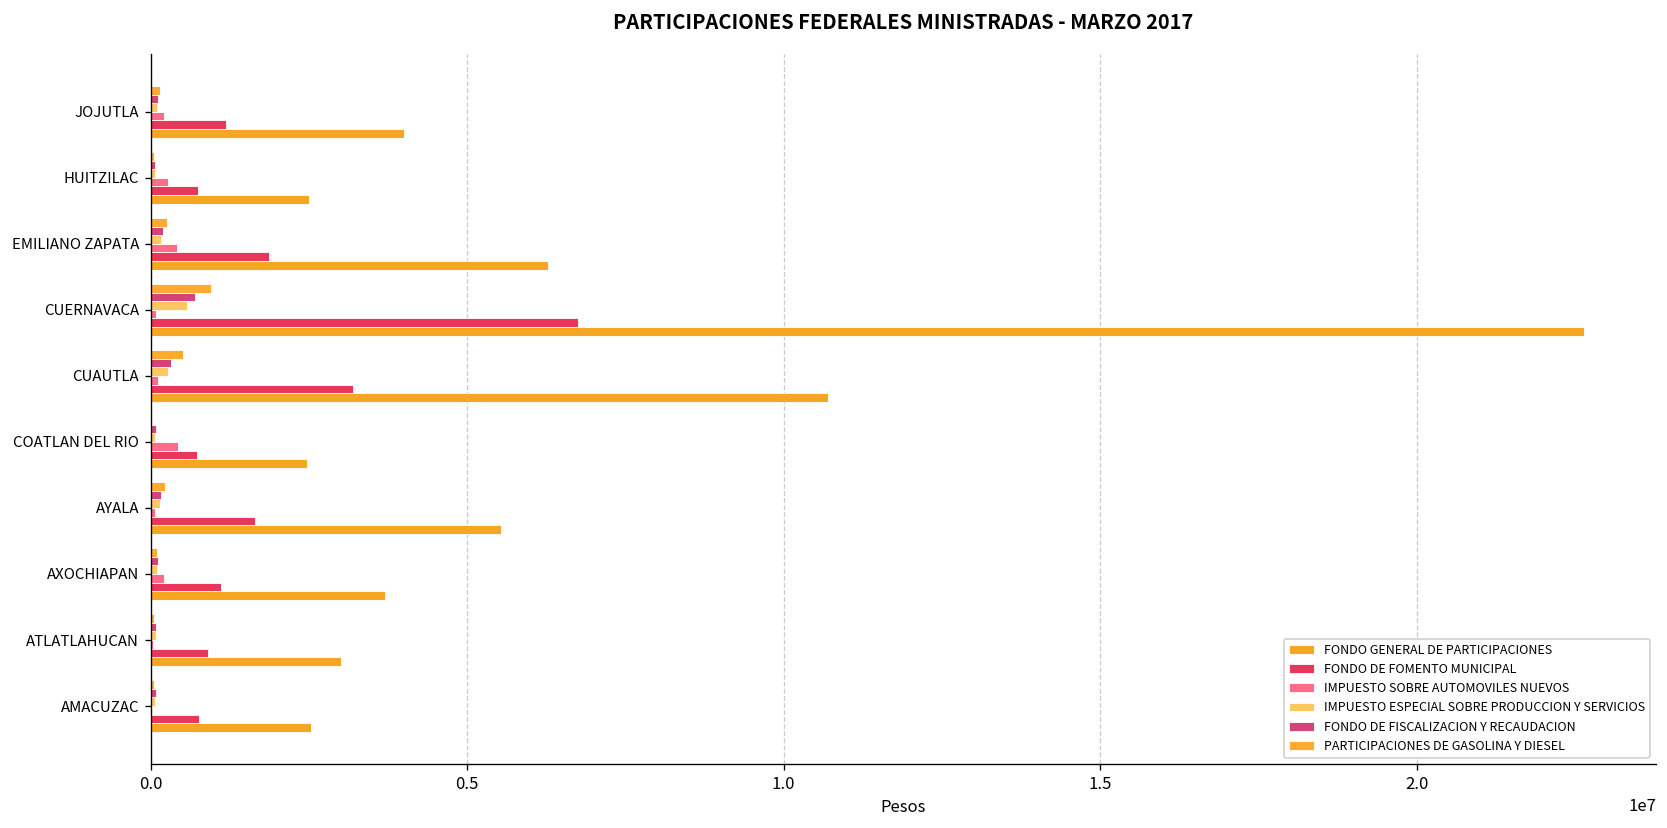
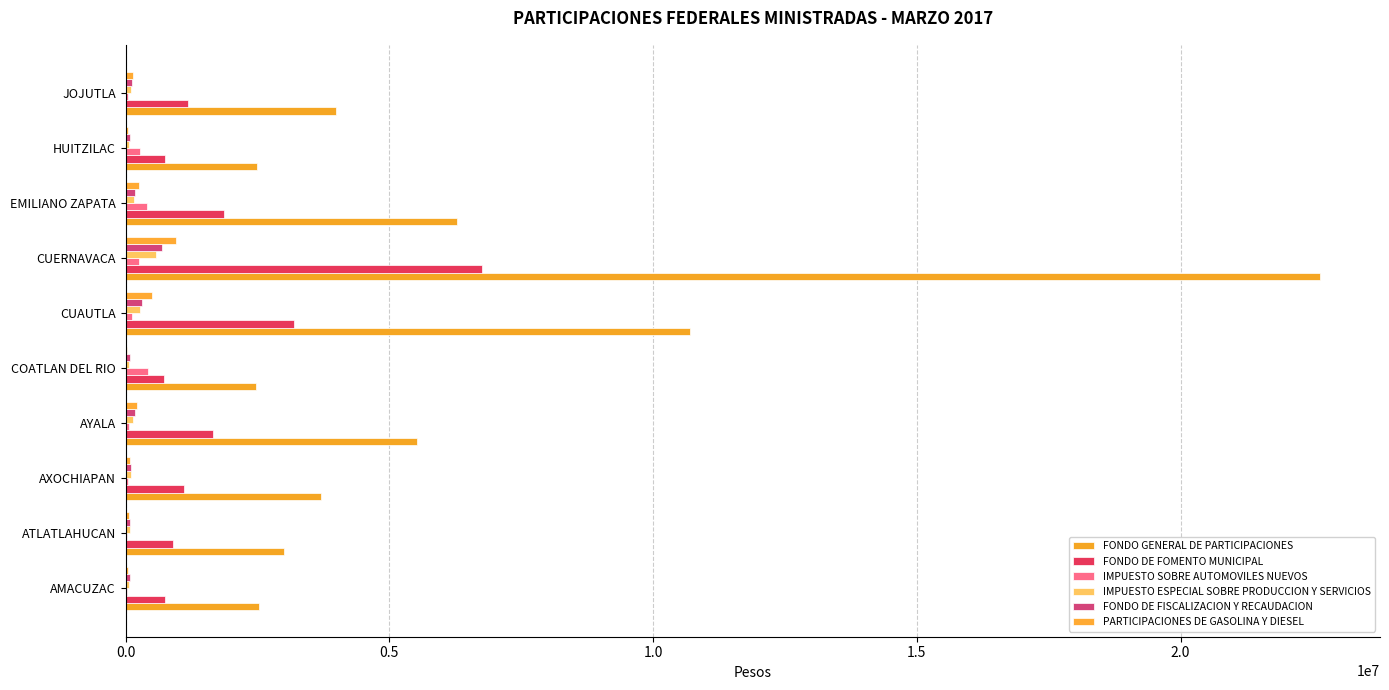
IMPUESTO SOBRE AUTOMOVILES NUEVOS, JOJUTLA: 200000 -> 0
IMPUESTO SOBRE AUTOMOVILES NUEVOS, CUERNAVACA: 100000 -> 200000
IMPUESTO SOBRE AUTOMOVILES NUEVOS, AXOCHIAPAN: 200000 -> 0
